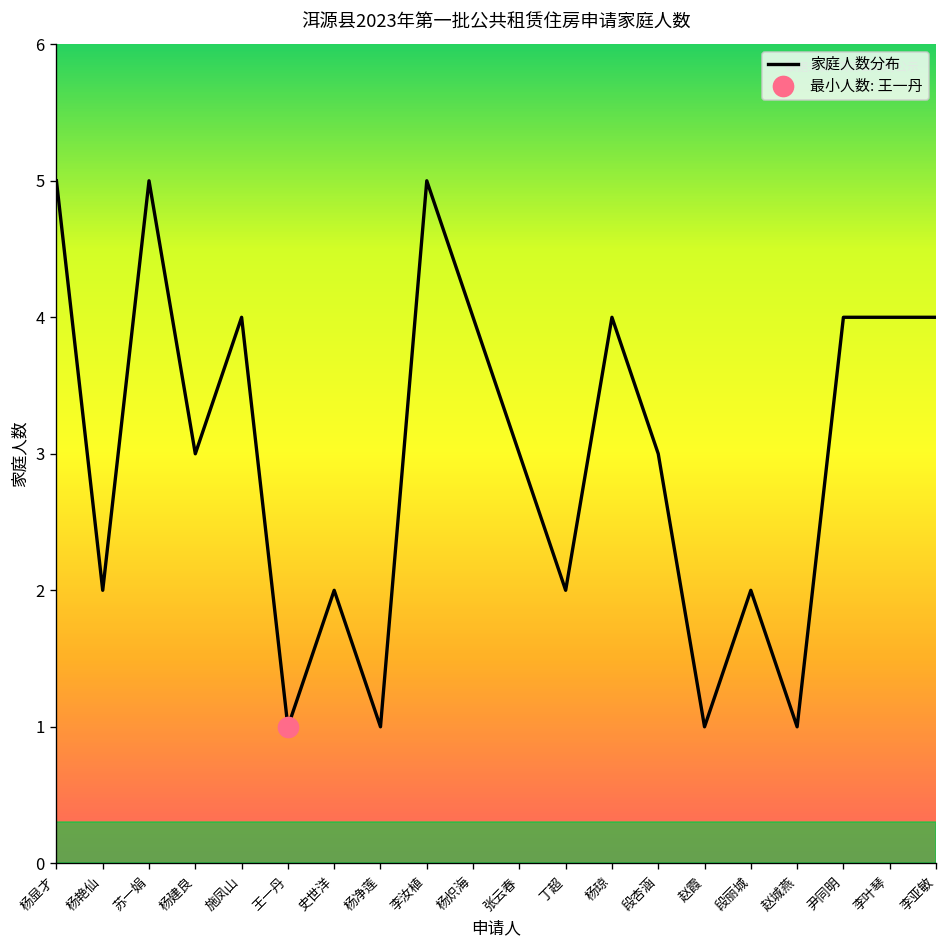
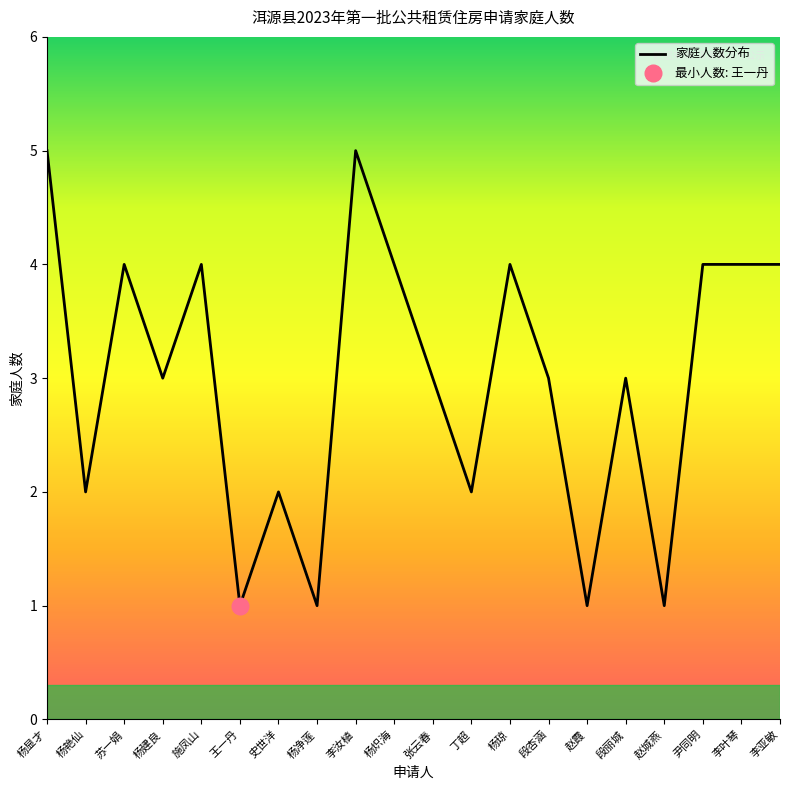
家庭人数分布, 苏一娟: 5 -> 4
家庭人数分布, 段丽城: 2 -> 3
